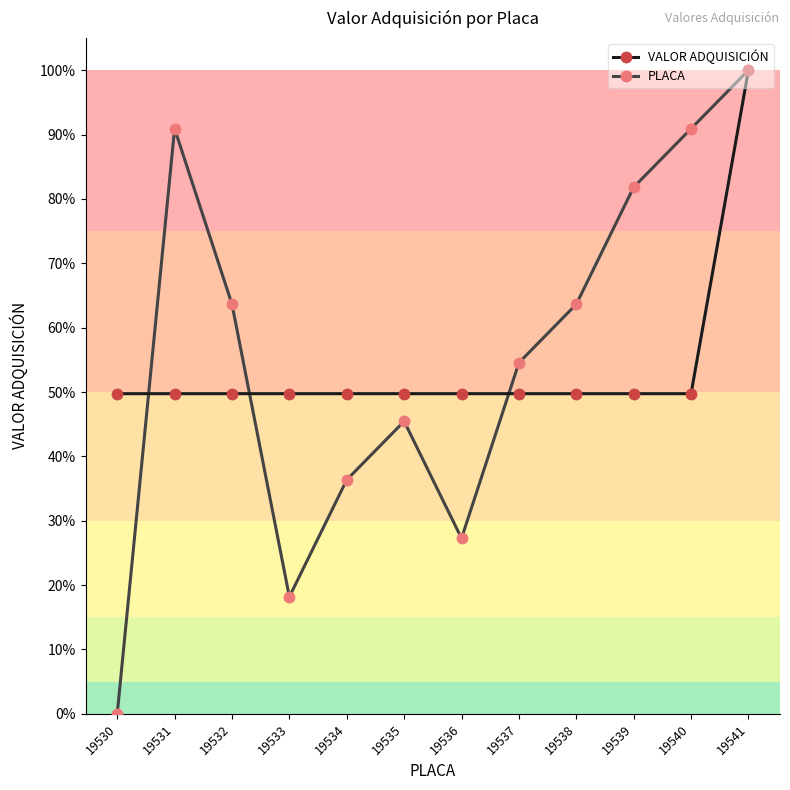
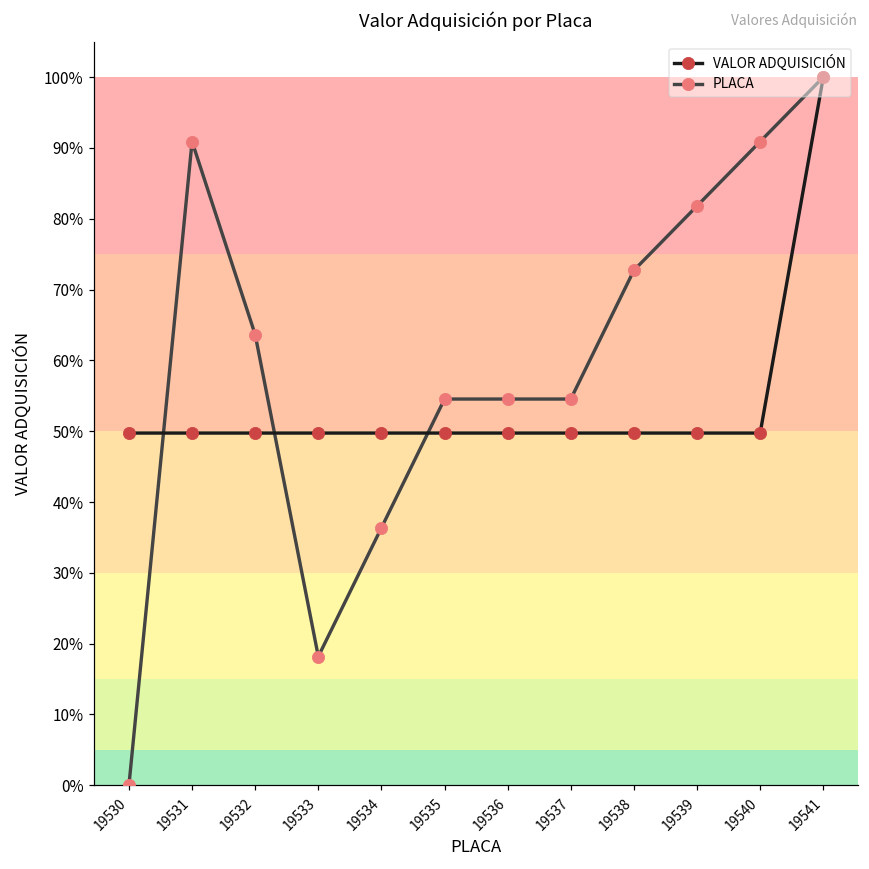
PLACA, 19535: 45% -> 55%
PLACA, 19536: 27% -> 55%
PLACA, 19538: 64% -> 73%
